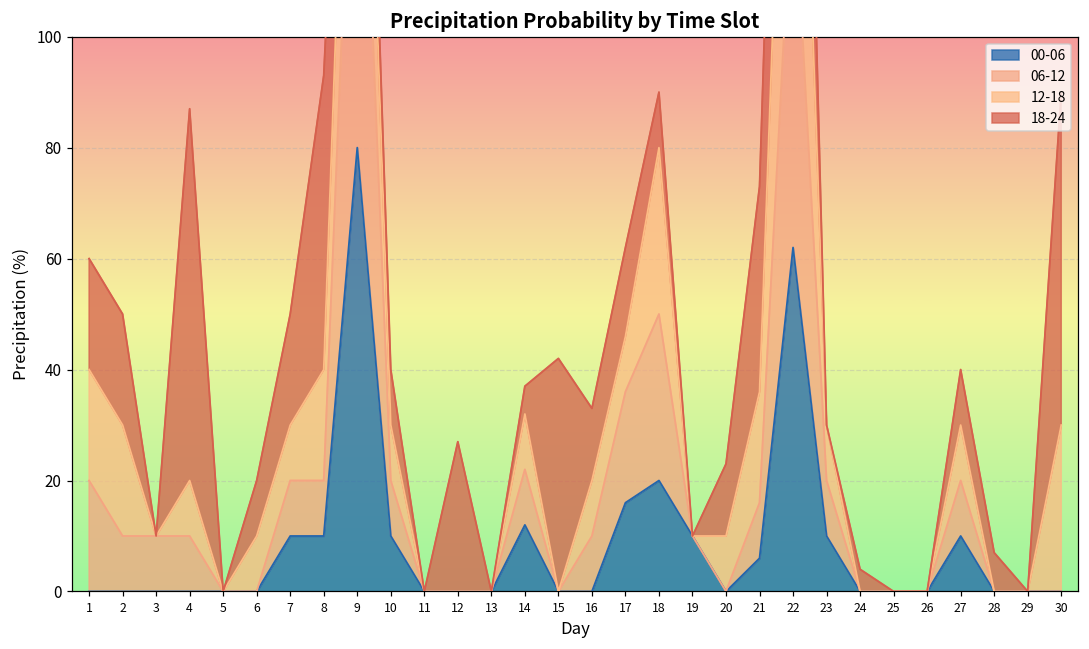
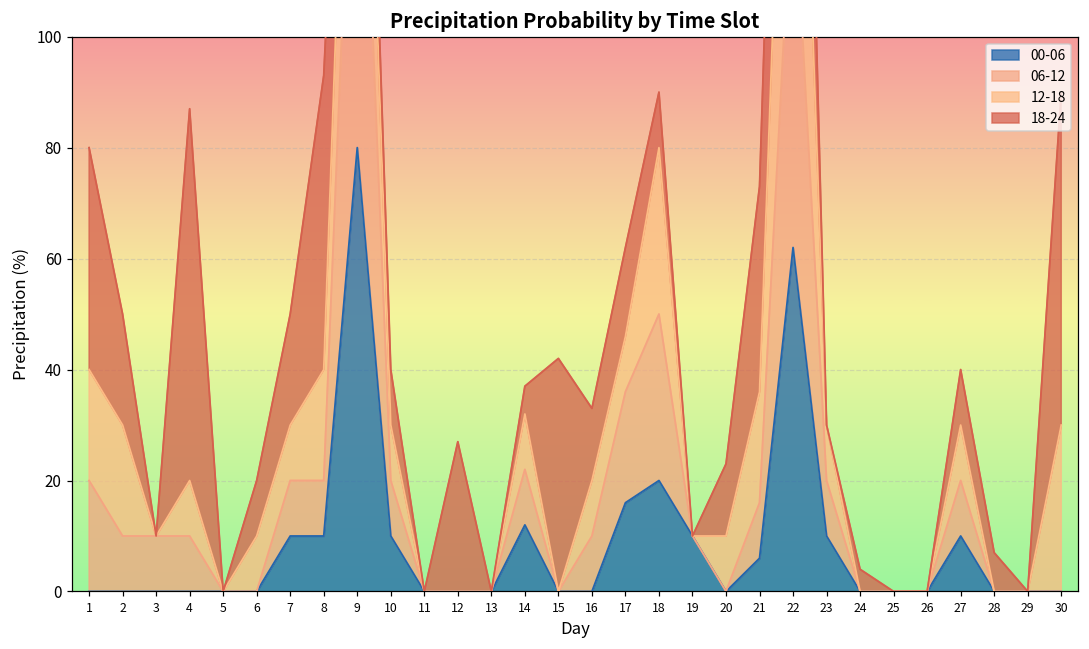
18-24, 1: 20 -> 40
